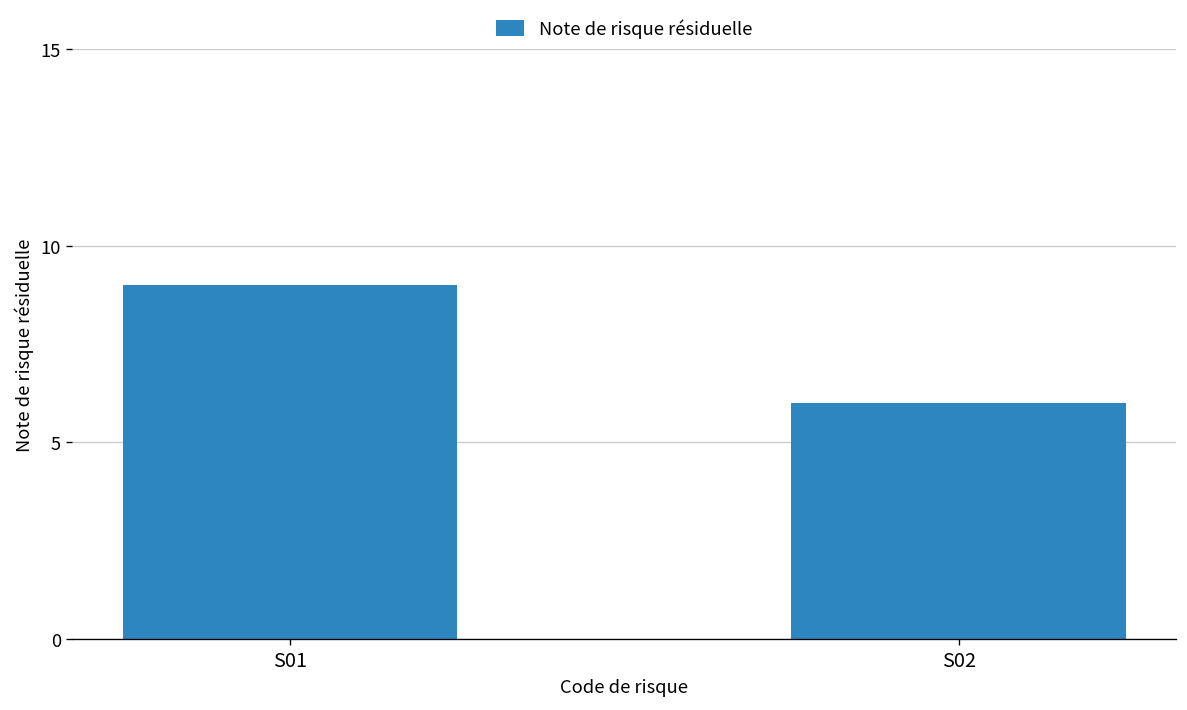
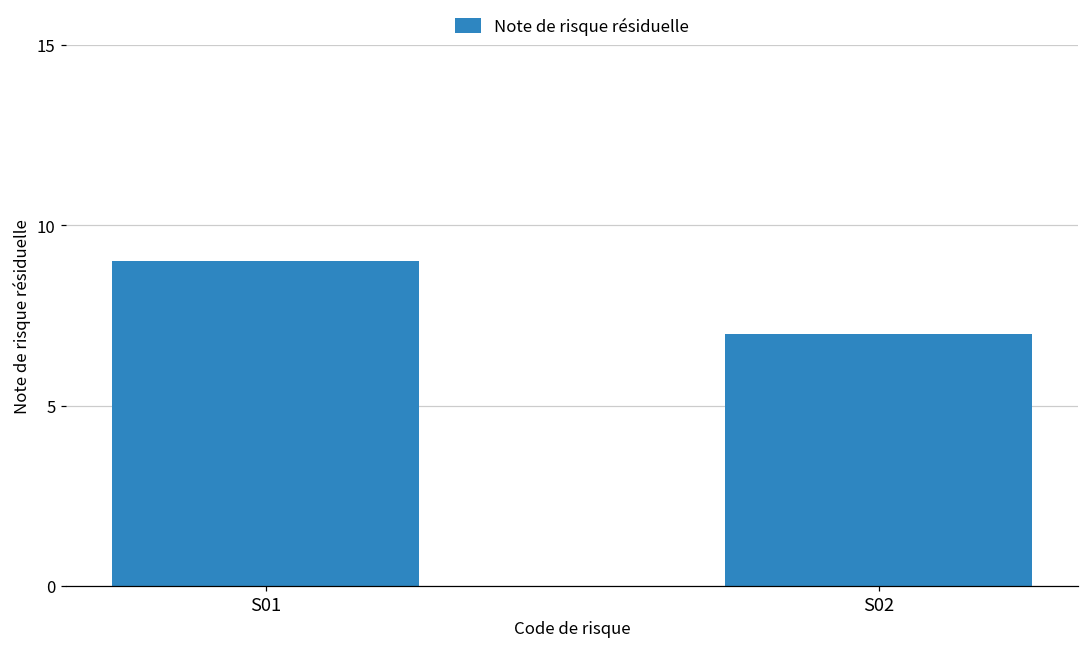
S02: 6 -> 7
